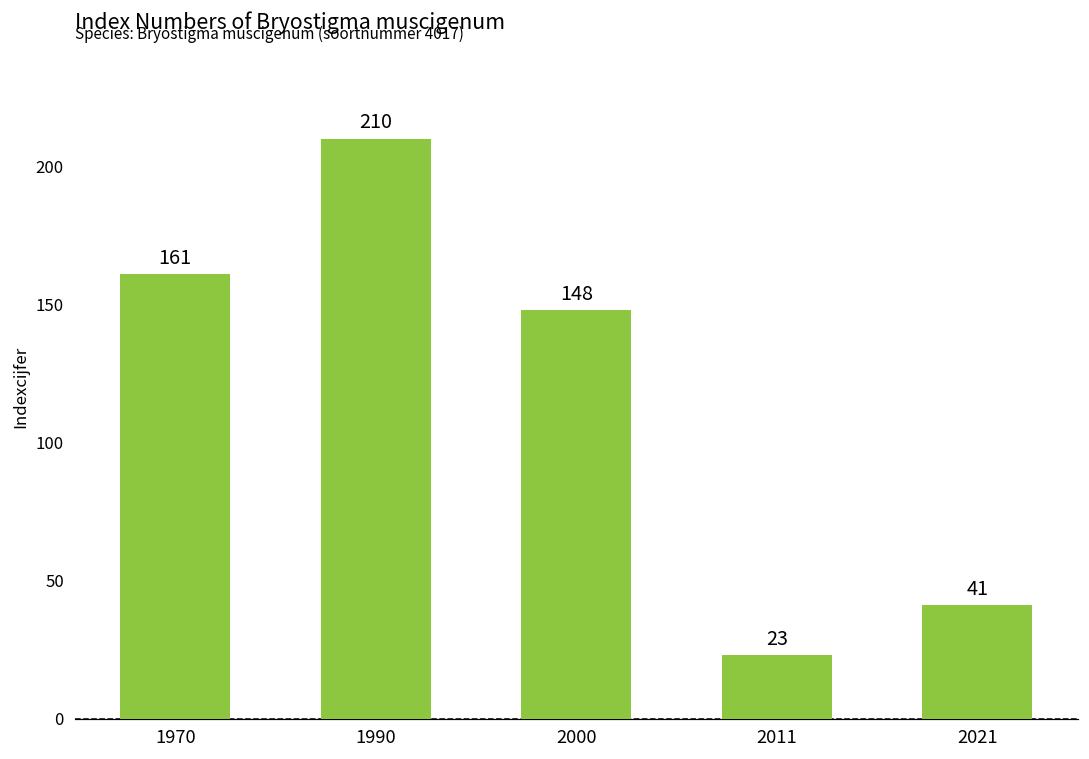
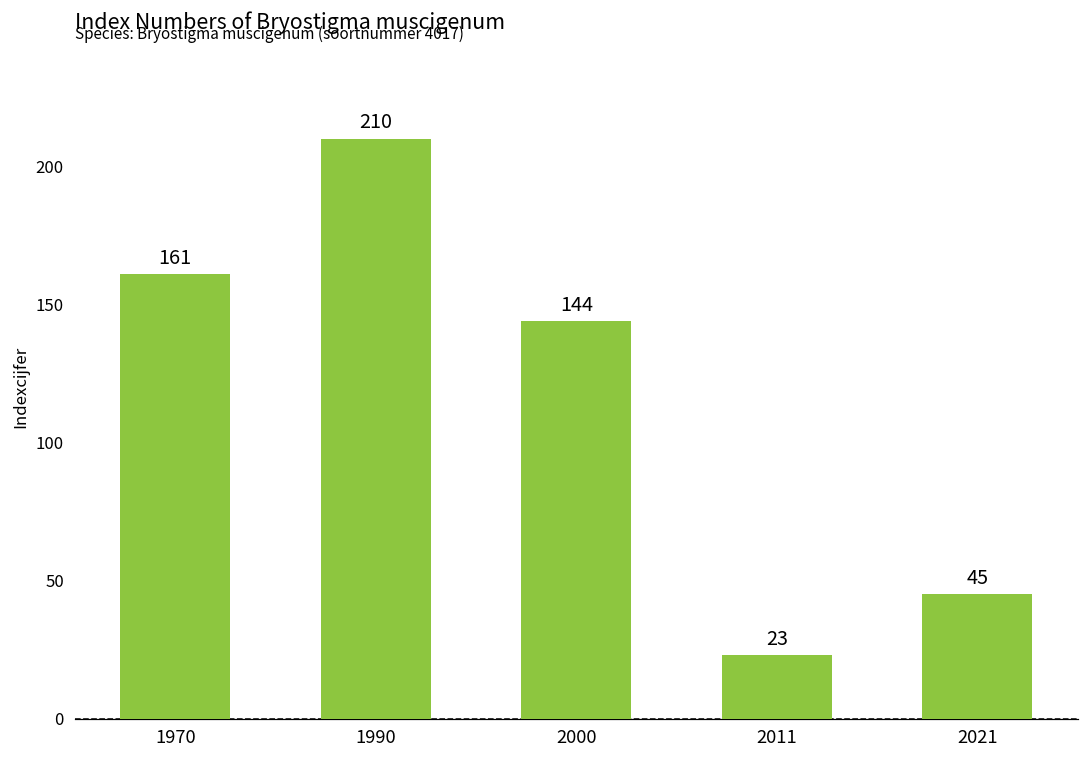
2000: 148 -> 144
2021: 41 -> 45
